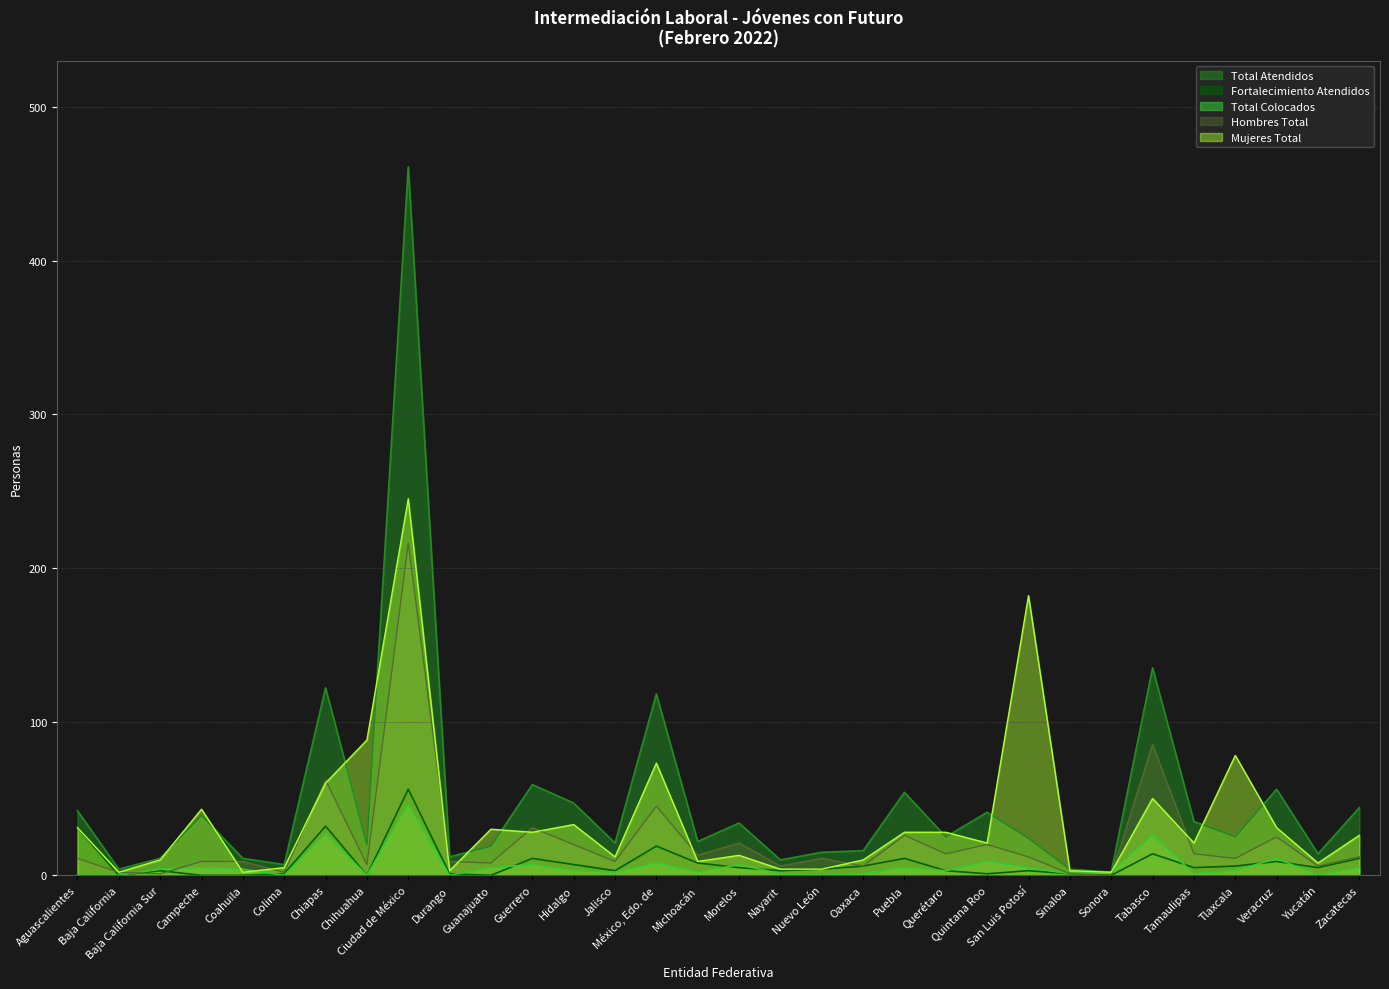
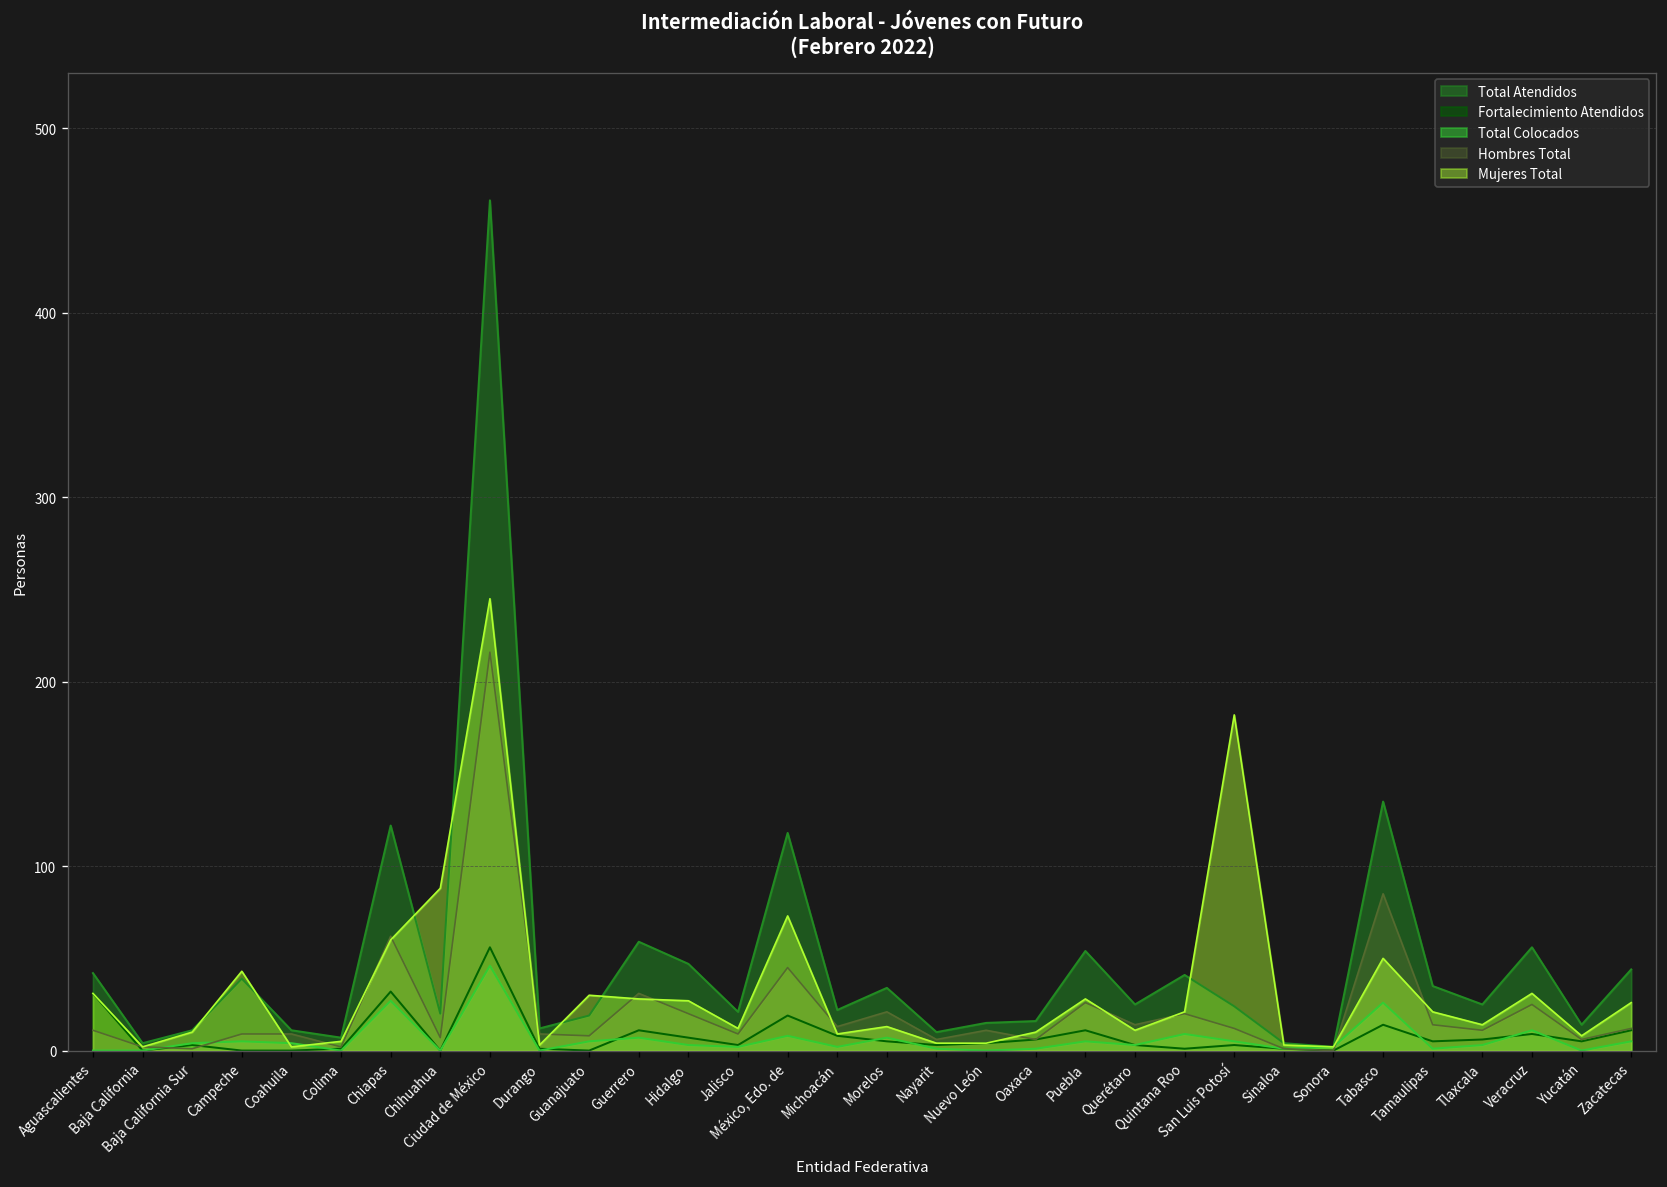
Mujeres Total, Hidalgo: 33 -> 27
Mujeres Total, Querétaro: 28 -> 11
Mujeres Total, Tlaxcala: 78 -> 14
